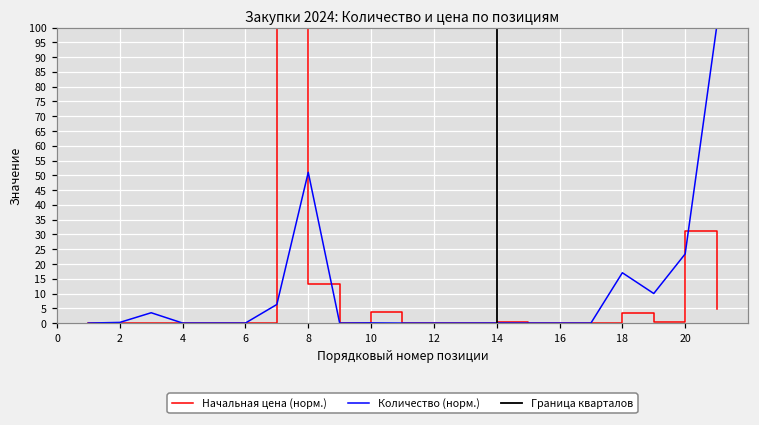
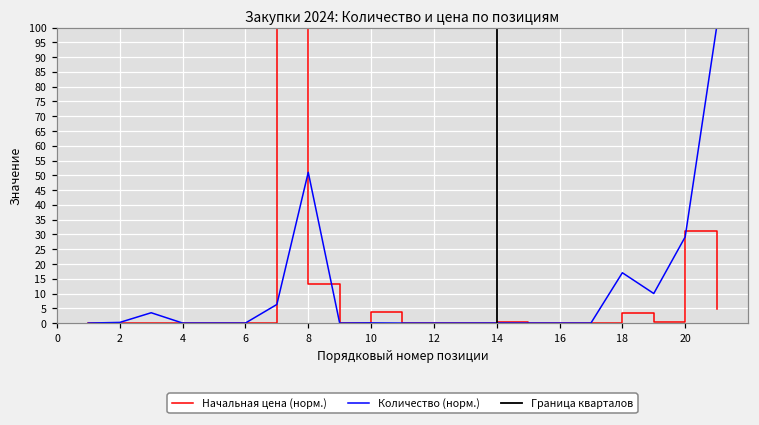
Количество (норм.), 20: 23 -> 29
